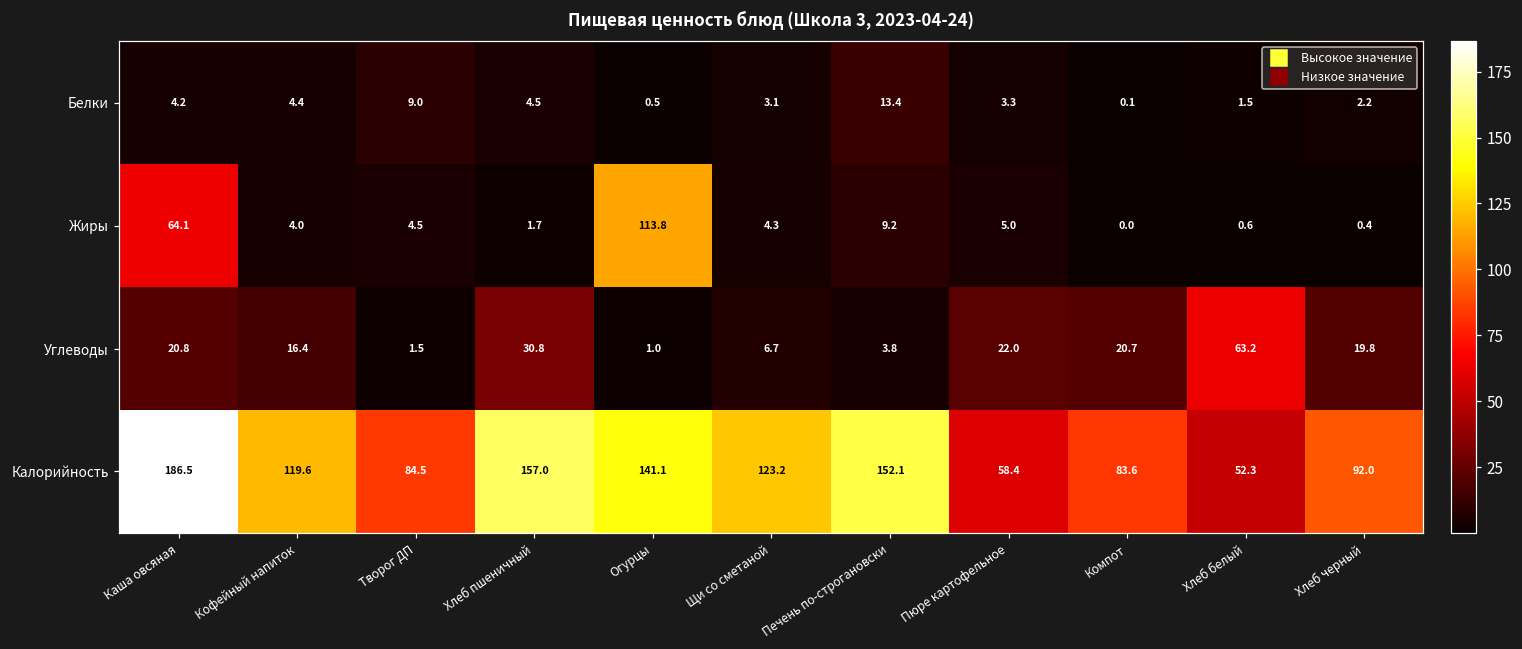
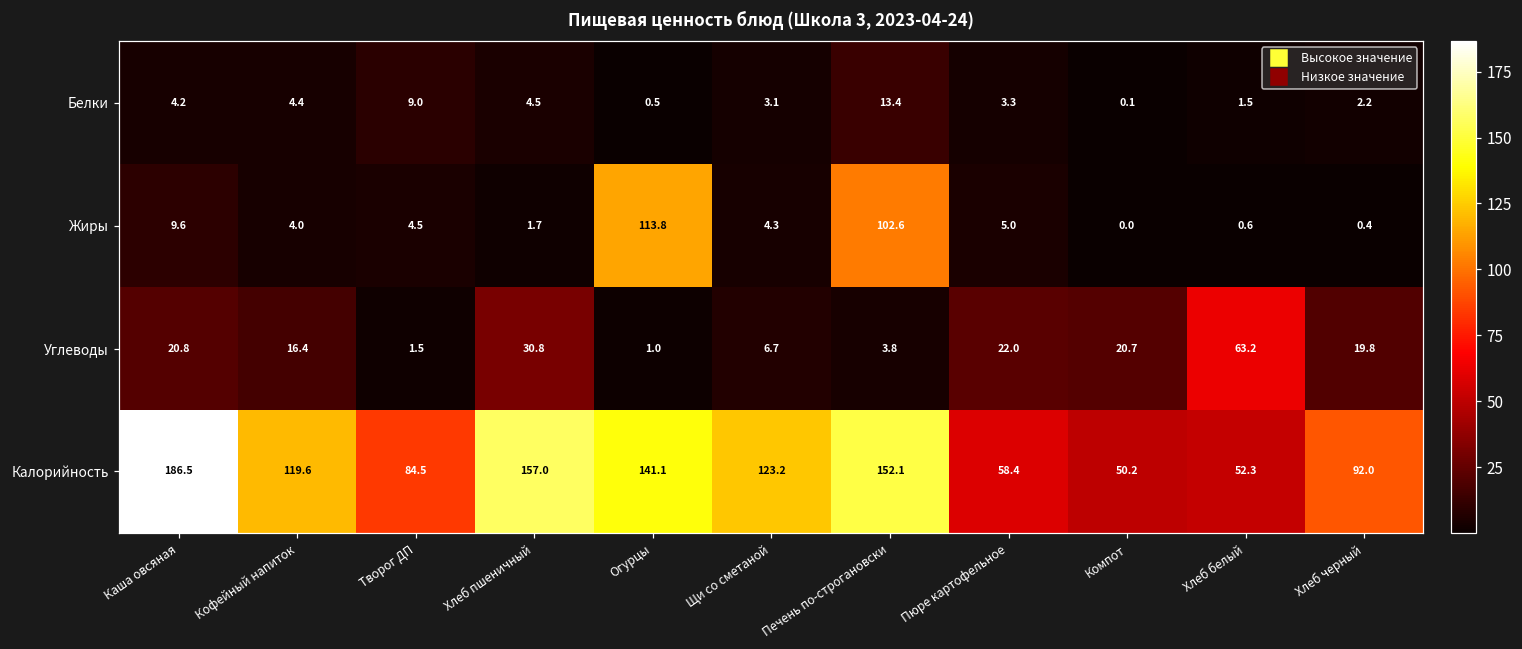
Жиры, Каша овсяная: 64.1 -> 9.6
Жиры, Печень по-строгановски: 9.2 -> 102.6
Калорийность, Компот: 83.6 -> 50.2
